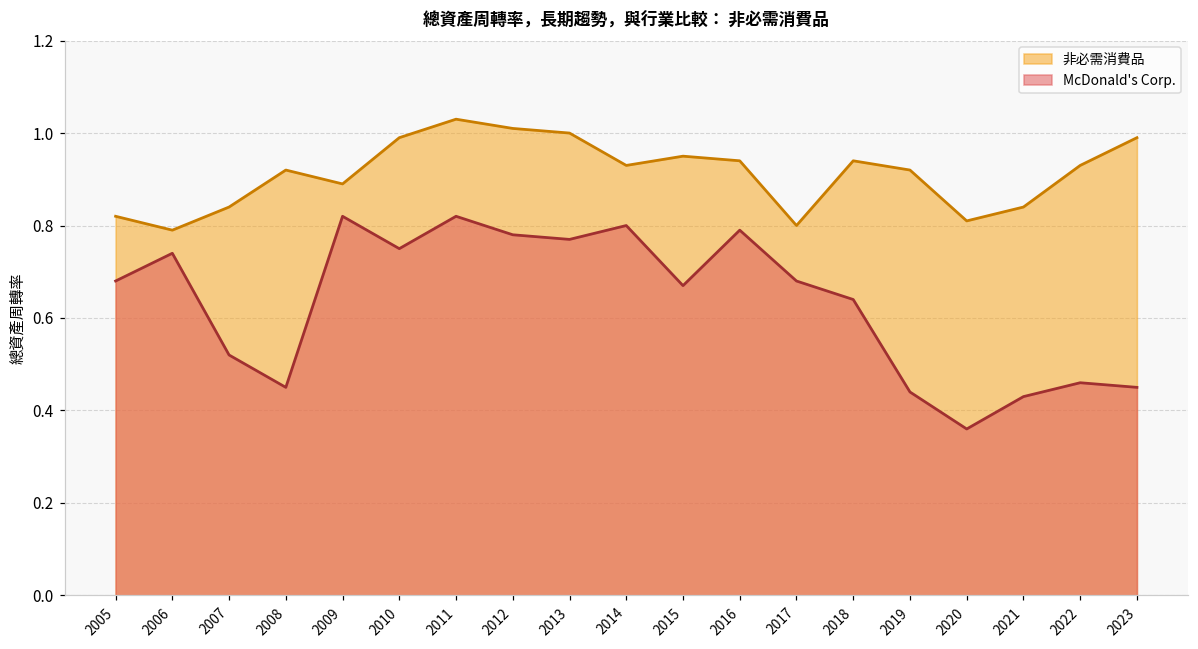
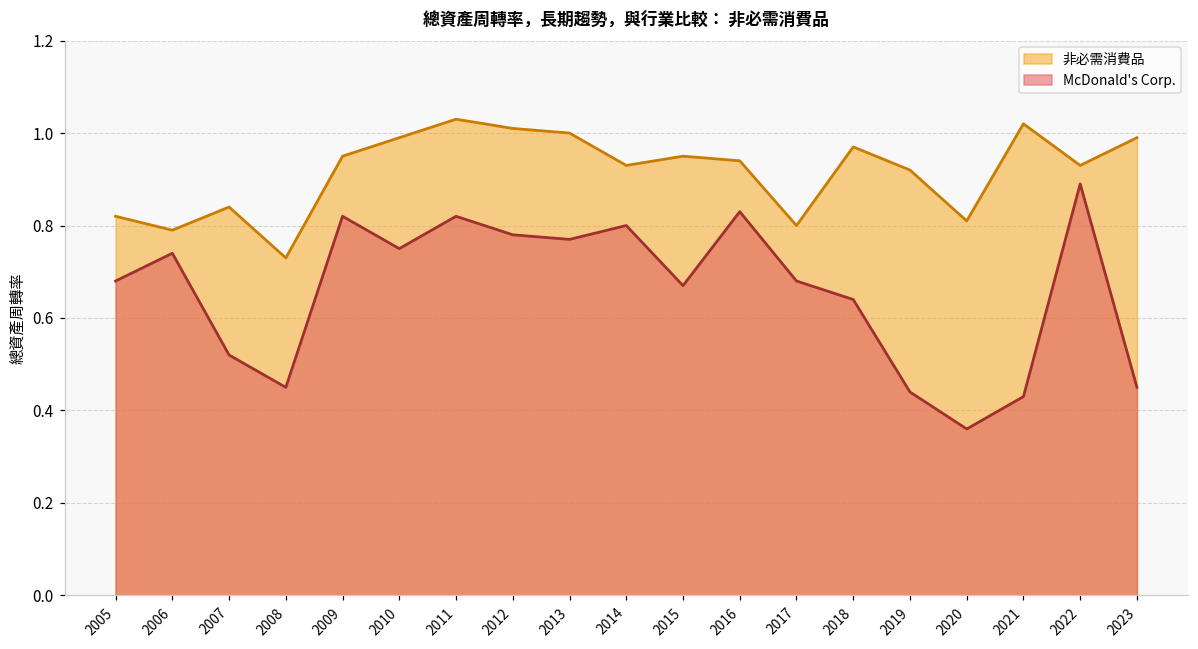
非必需消費品, 2008: 0.92 -> 0.73
非必需消費品, 2009: 0.89 -> 0.95
McDonald's Corp., 2016: 0.79 -> 0.83
非必需消費品, 2018: 0.94 -> 0.97
非必需消費品, 2021: 0.84 -> 1.02
McDonald's Corp., 2022: 0.46 -> 0.89
